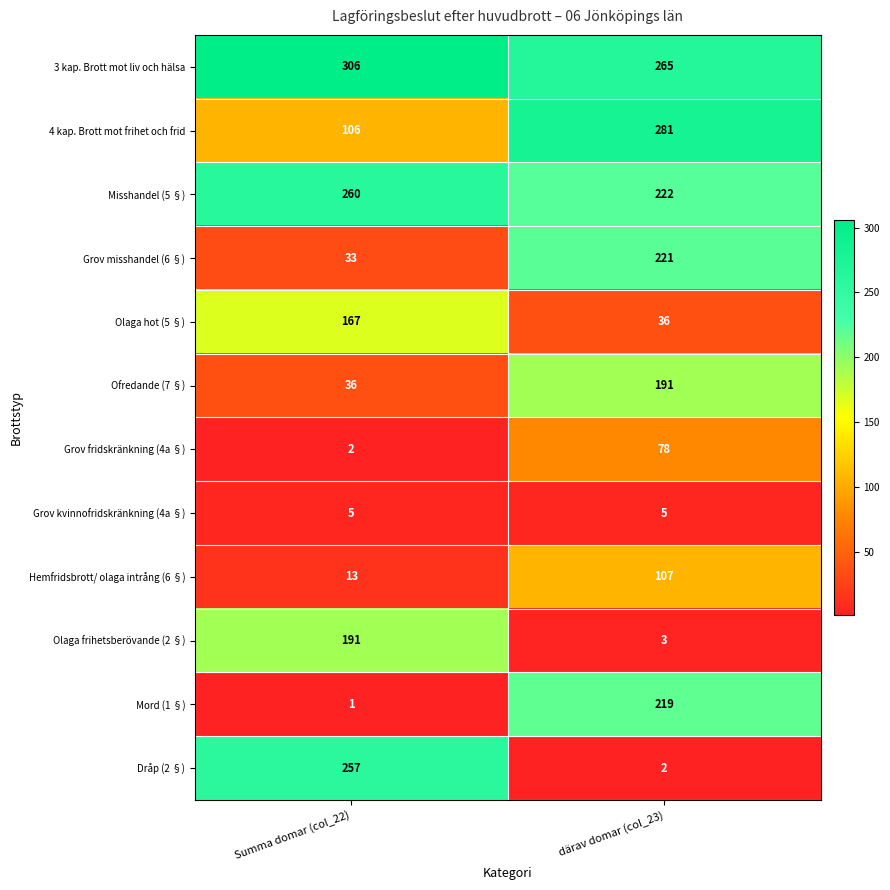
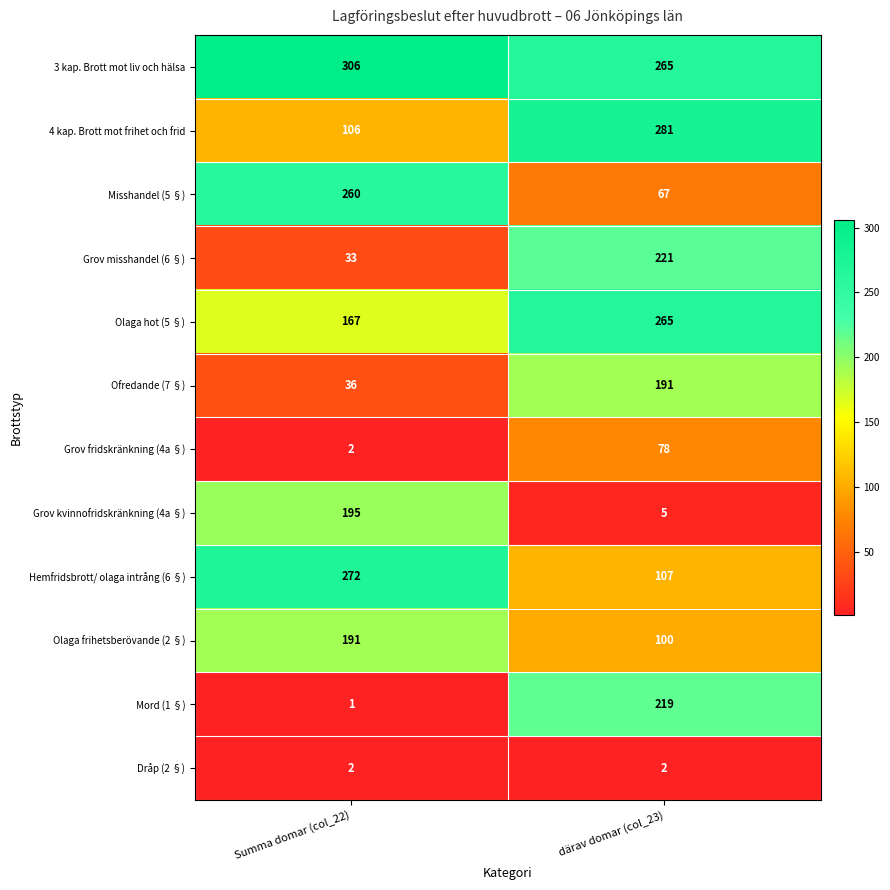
Misshandel (5 §), därav domar (col_23): 222 -> 67
Olaga hot (5 §), därav domar (col_23): 36 -> 265
Grov kvinnofridskränkning (4a §), Summa domar (col_22): 5 -> 195
Hemfridsbrott/ olaga intrång (6 §), Summa domar (col_22): 13 -> 272
Olaga frihetsberövande (2 §), därav domar (col_23): 3 -> 100
Dråp (2 §), Summa domar (col_22): 257 -> 2
